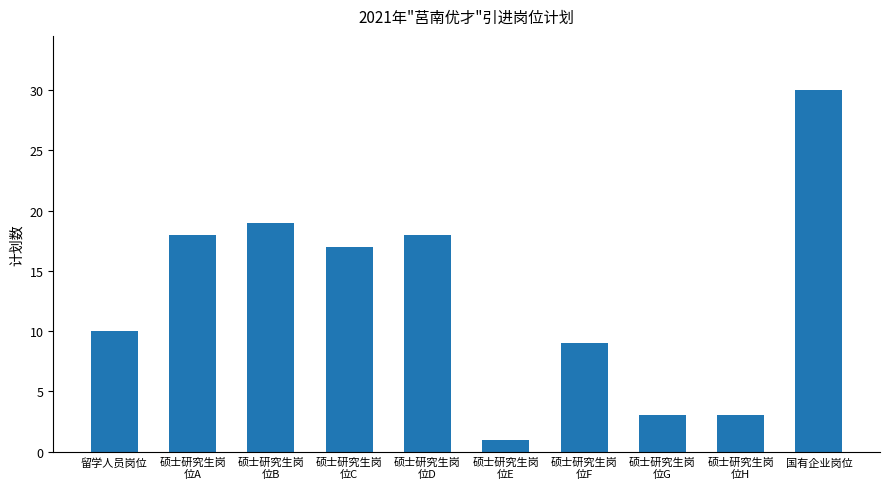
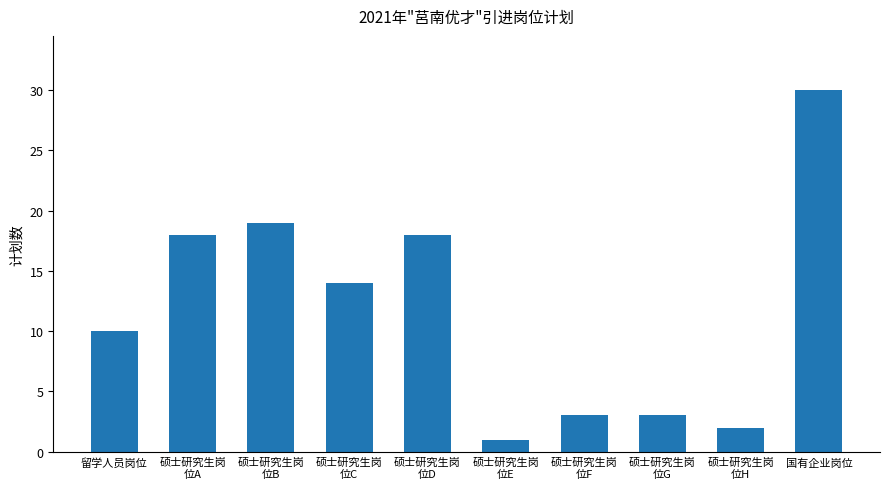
硕士研究生岗 位C: 17 -> 14
硕士研究生岗 位F: 9 -> 3
硕士研究生岗 位H: 3 -> 2
